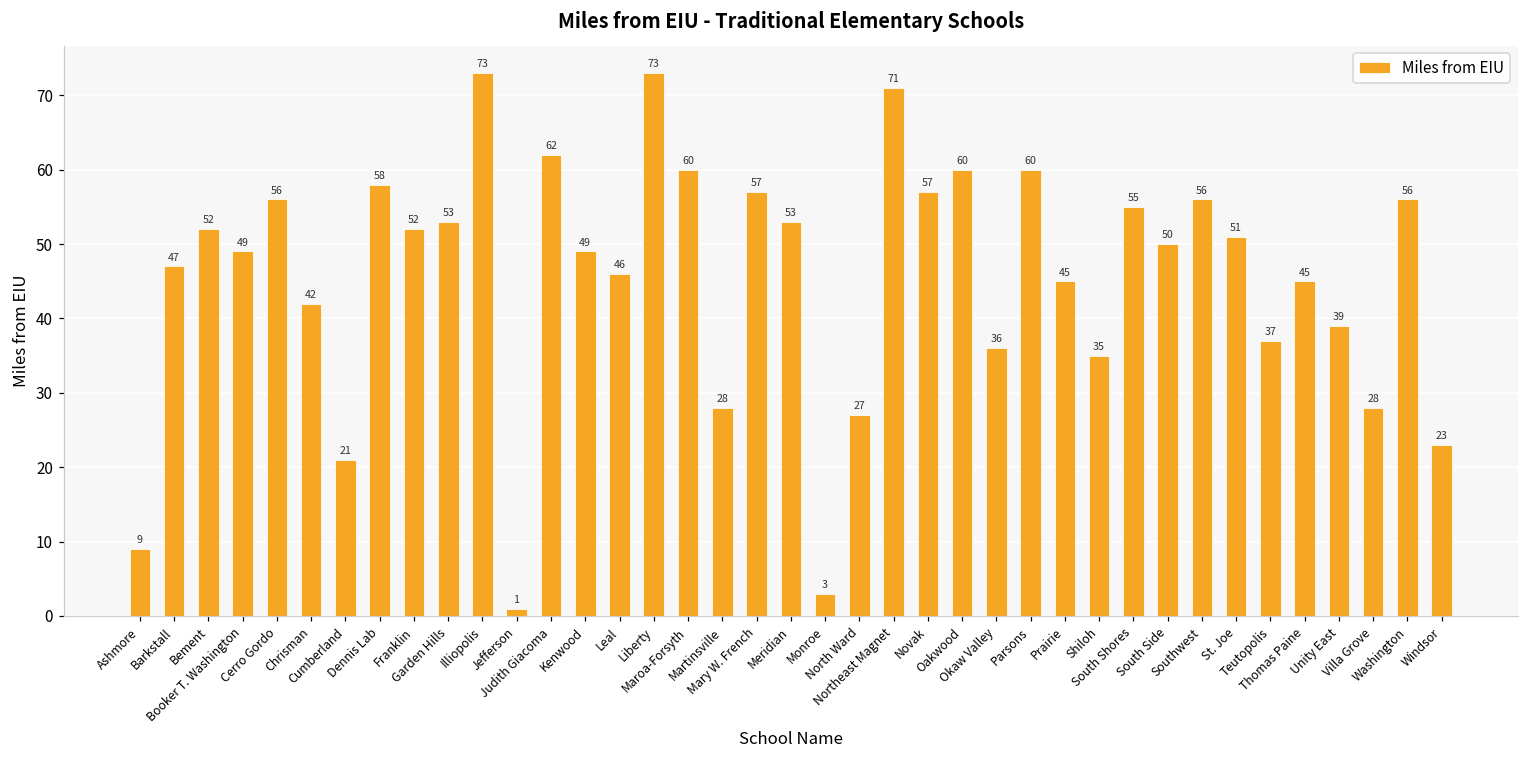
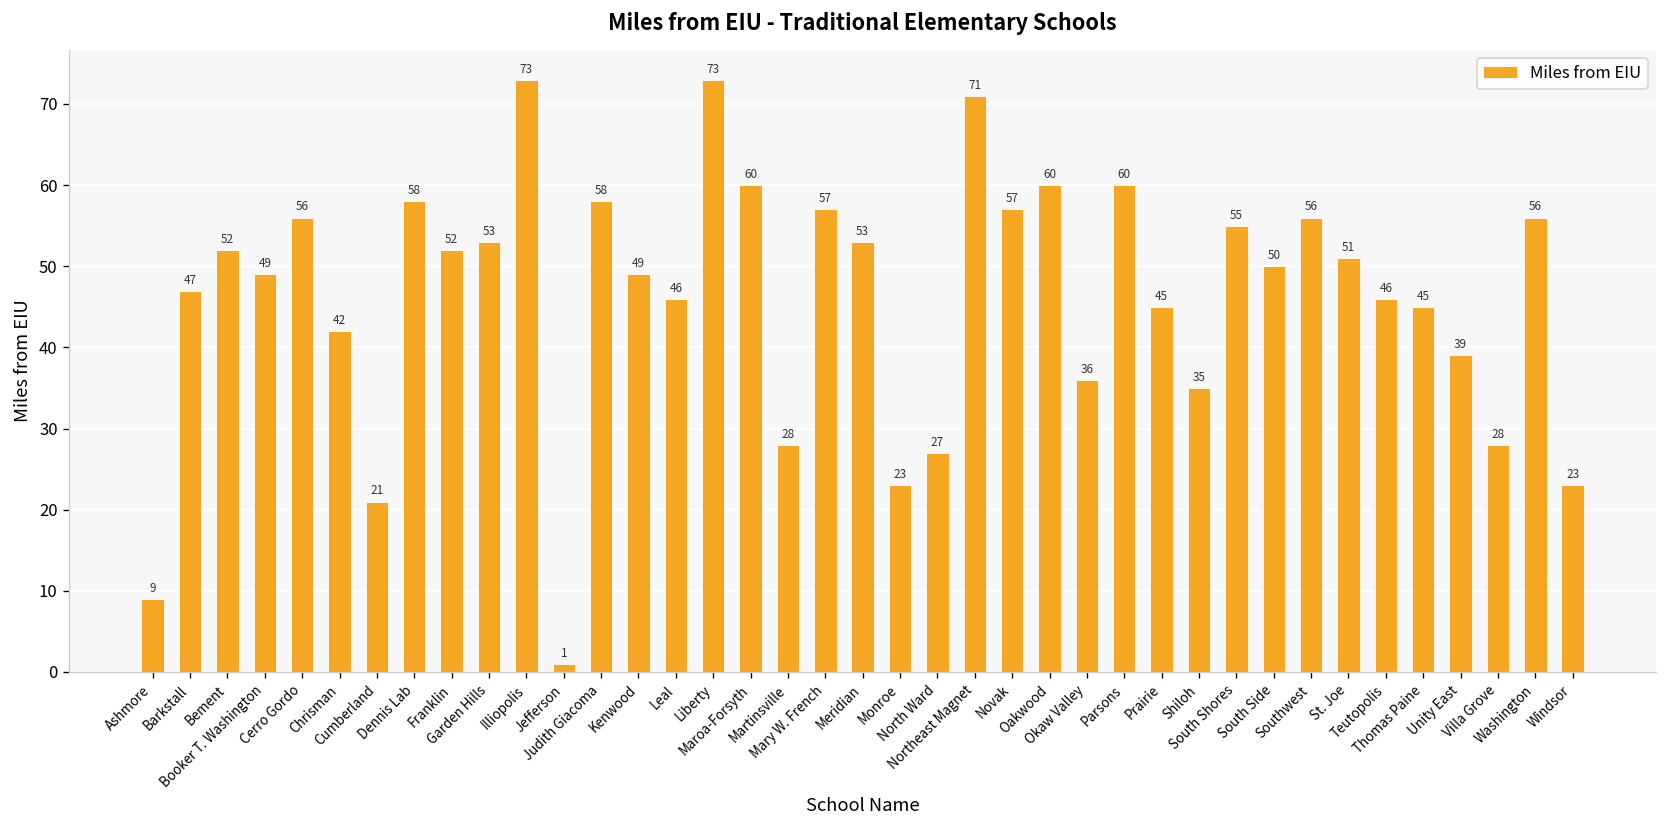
Judith Giacoma: 62 -> 58
Monroe: 3 -> 23
Teutopolis: 37 -> 46
